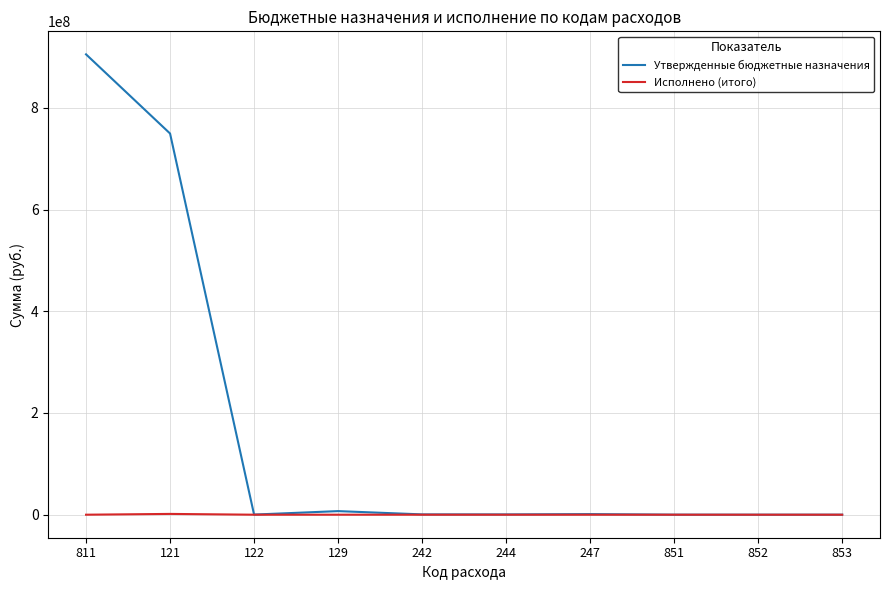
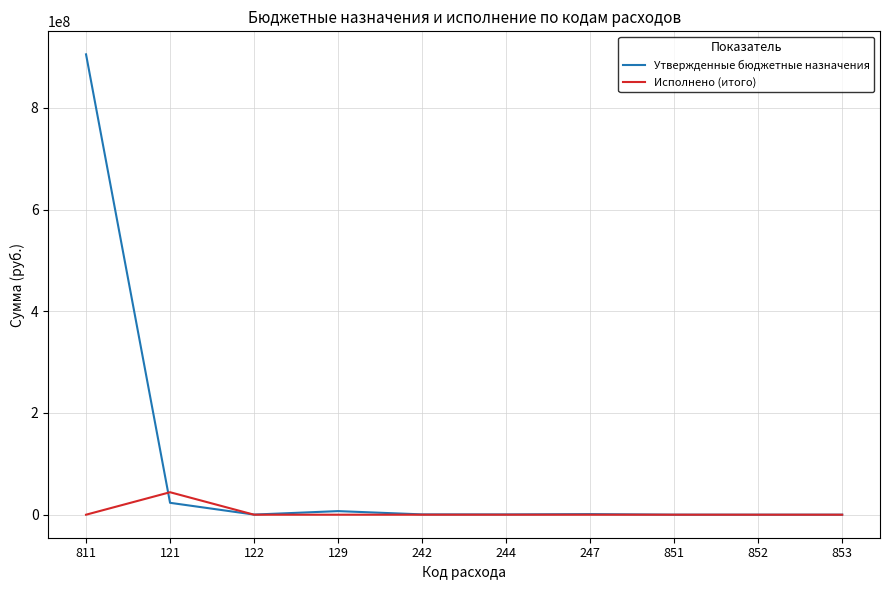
Утвержденные бюджетные назначения, 121: 750000000 -> 20000000
Исполнено (итого), 121: 0 -> 40000000
